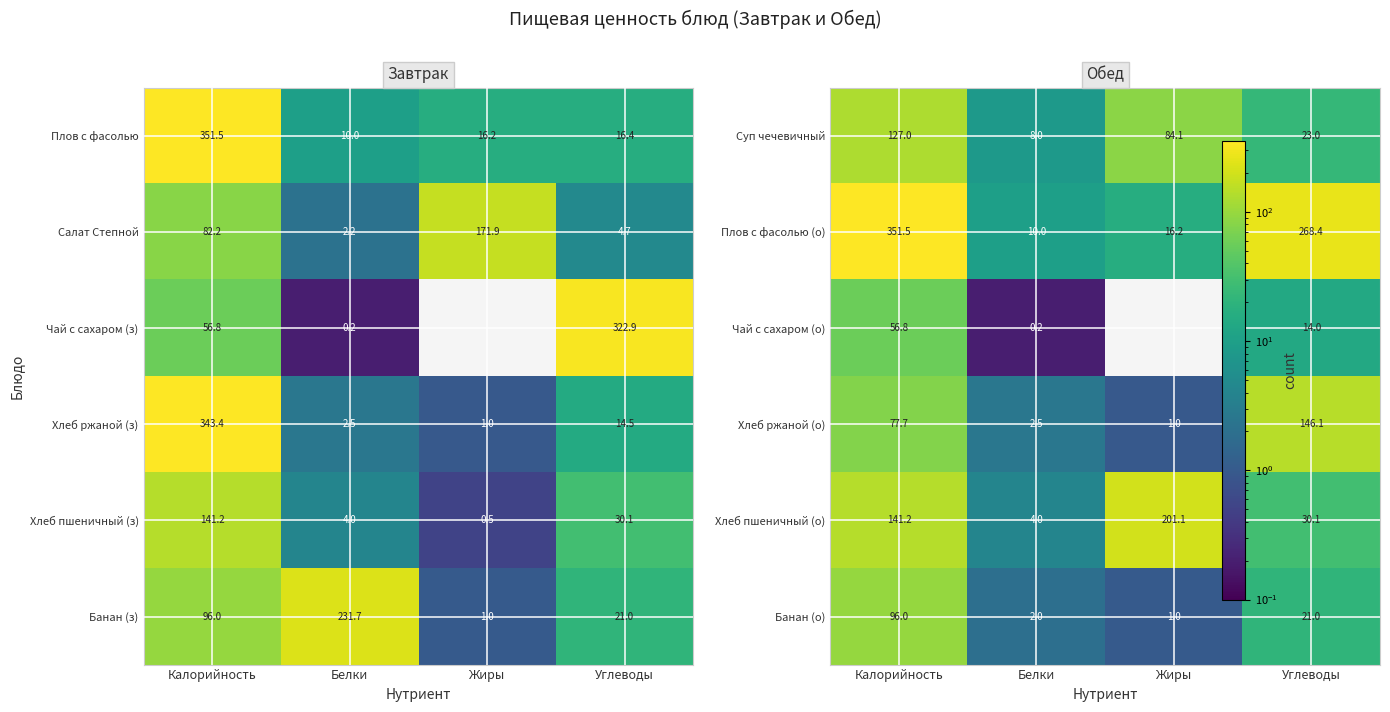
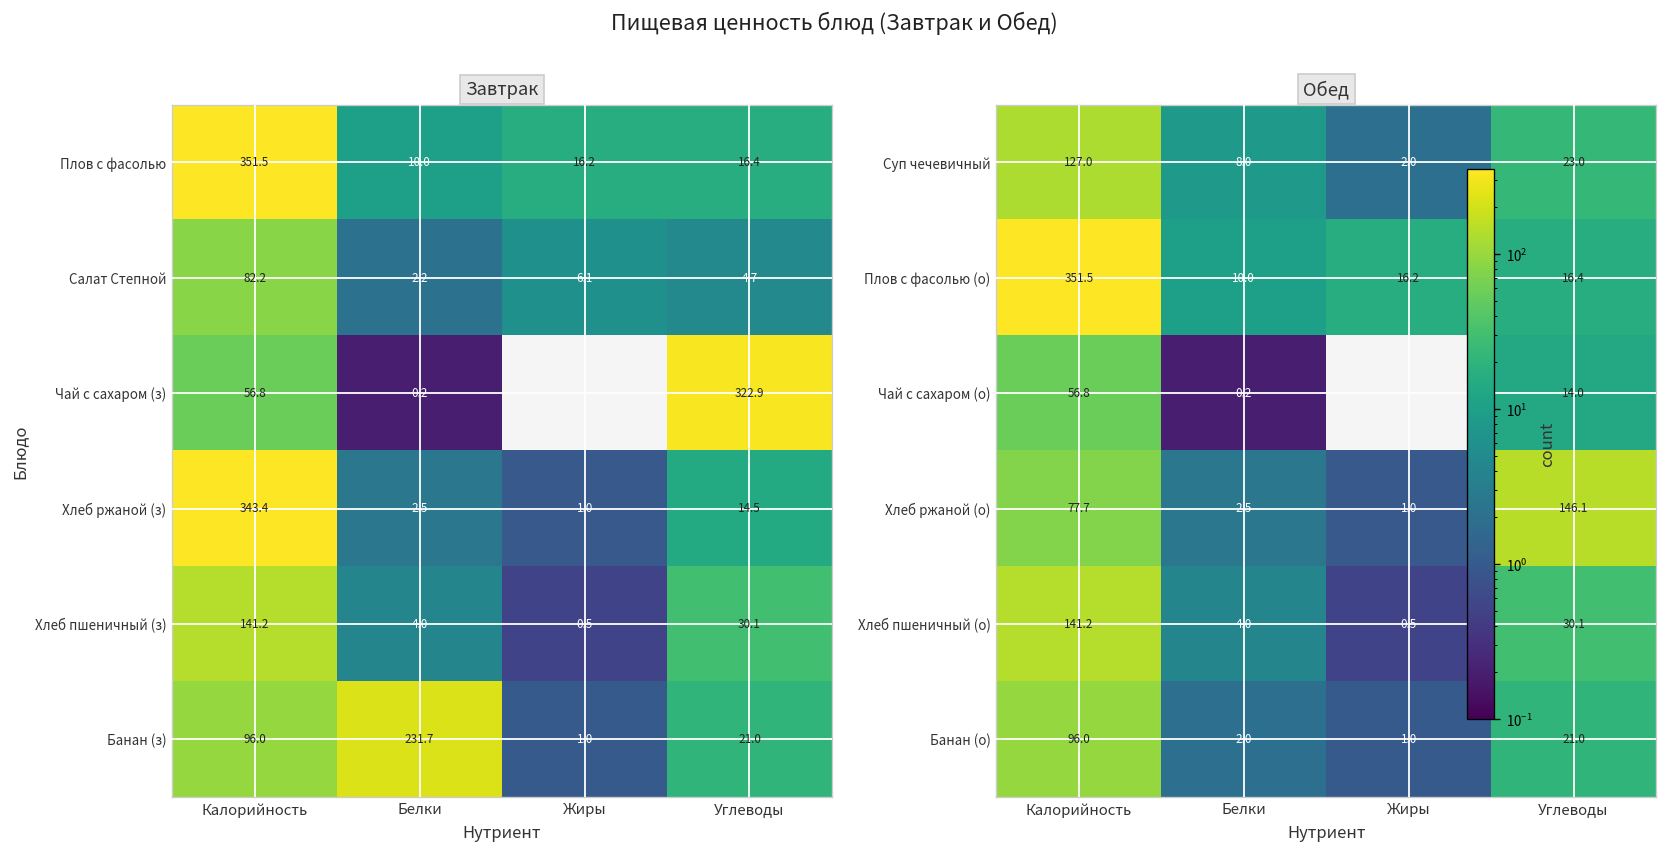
Завтрак, Салат Степной, Жиры: 171.9 -> 6.1
Обед, Суп чечевичный, Жиры: 84.1 -> 2.0
Обед, Плов с фасолью (о), Углеводы: 268.4 -> 16.4
Обед, Хлеб пшеничный (о), Жиры: 201.1 -> 0.5
